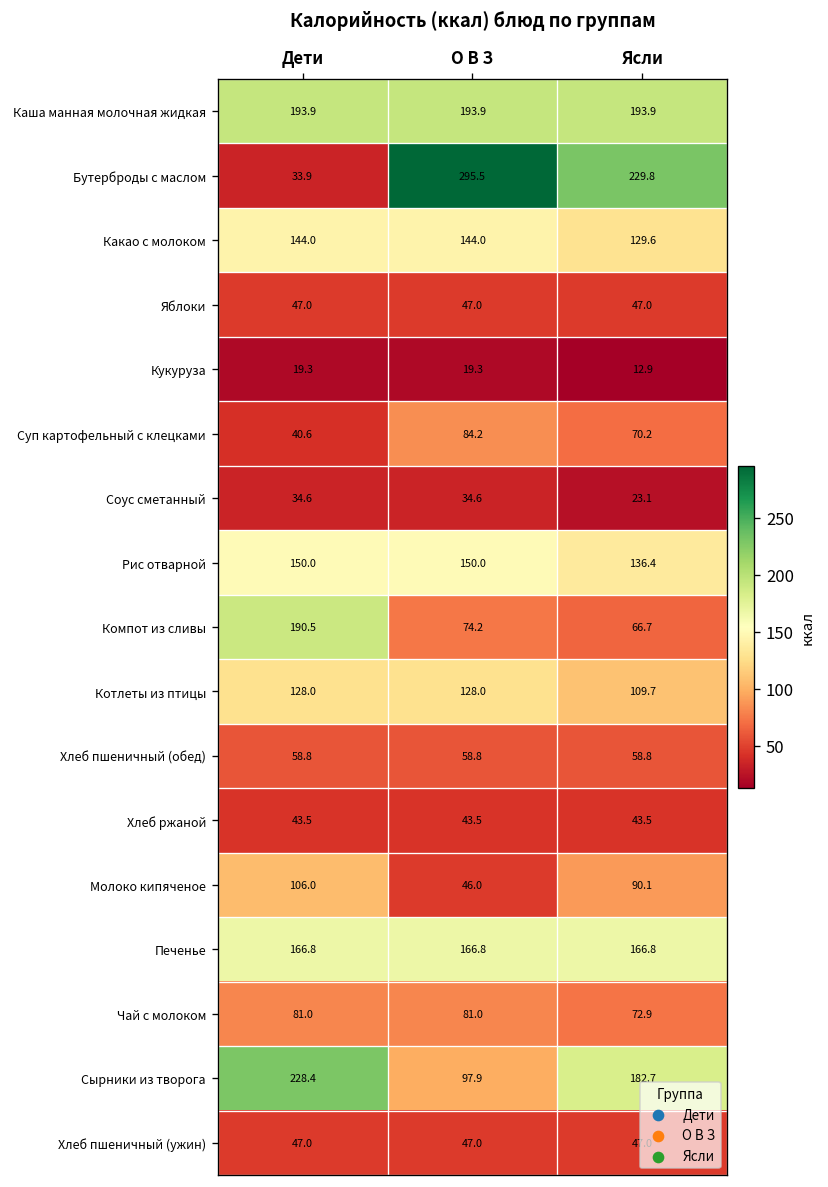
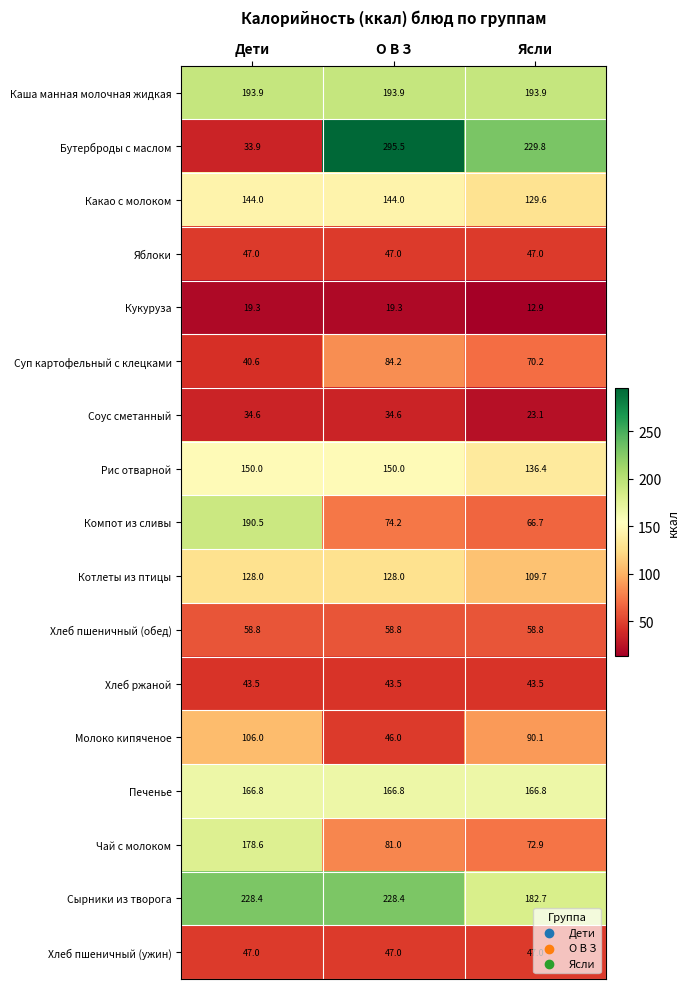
Чай с молоком, Дети: 81.0 -> 178.6
Сырники из творога, О В З: 97.9 -> 228.4
